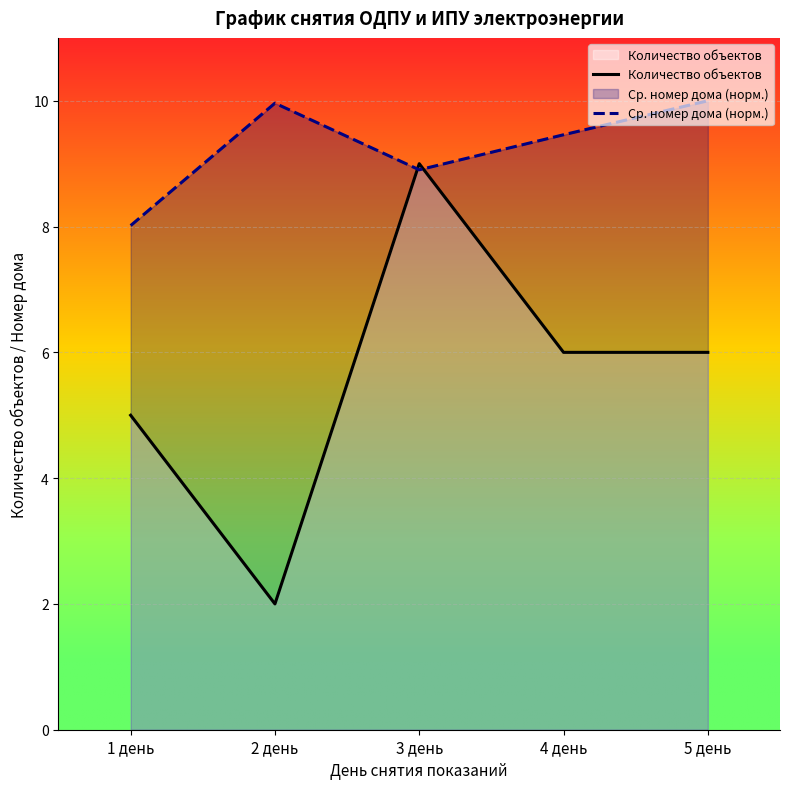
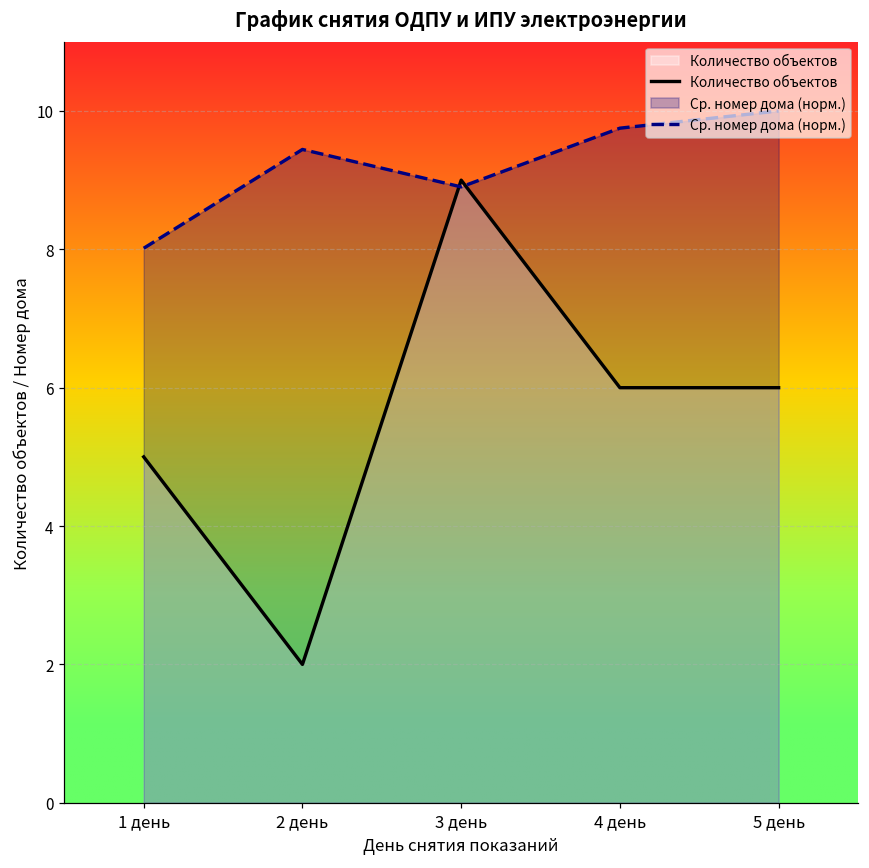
Ср. номер дома (норм.), 2 день: 10.0 -> 9.4
Ср. номер дома (норм.), 4 день: 9.5 -> 9.8
